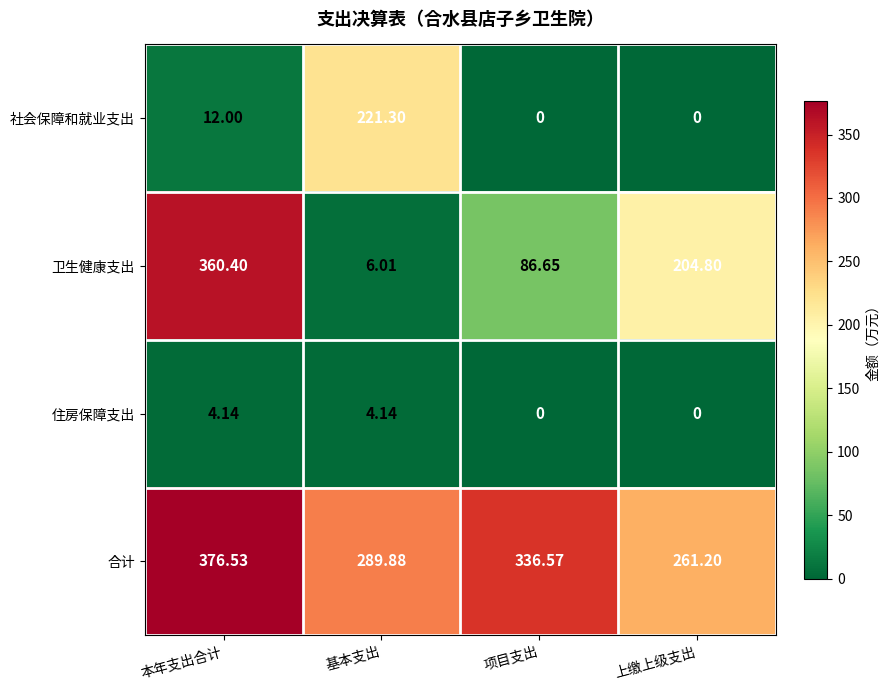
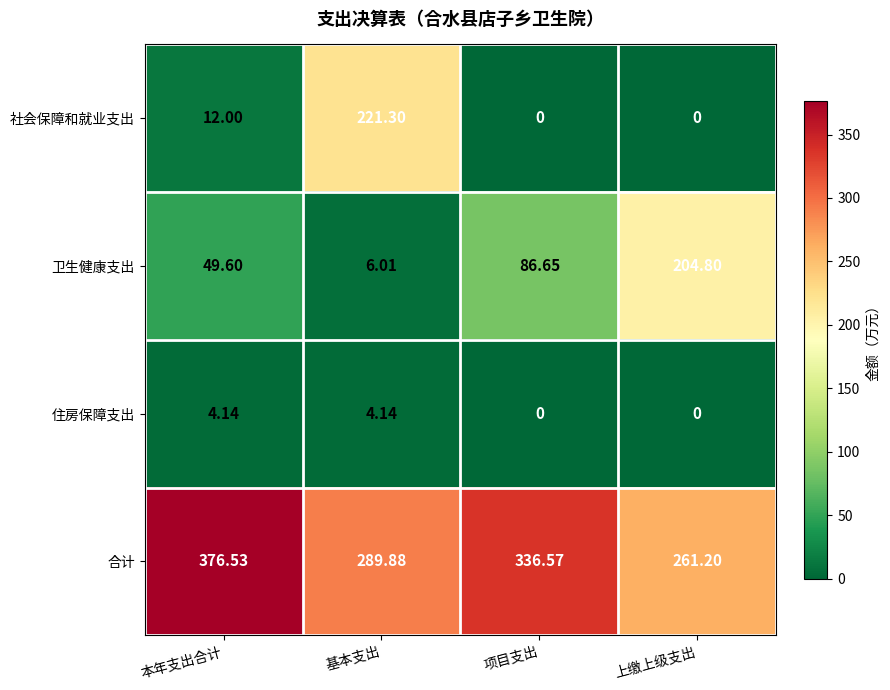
卫生健康支出, 本年支出合计: 360.40 -> 49.60
